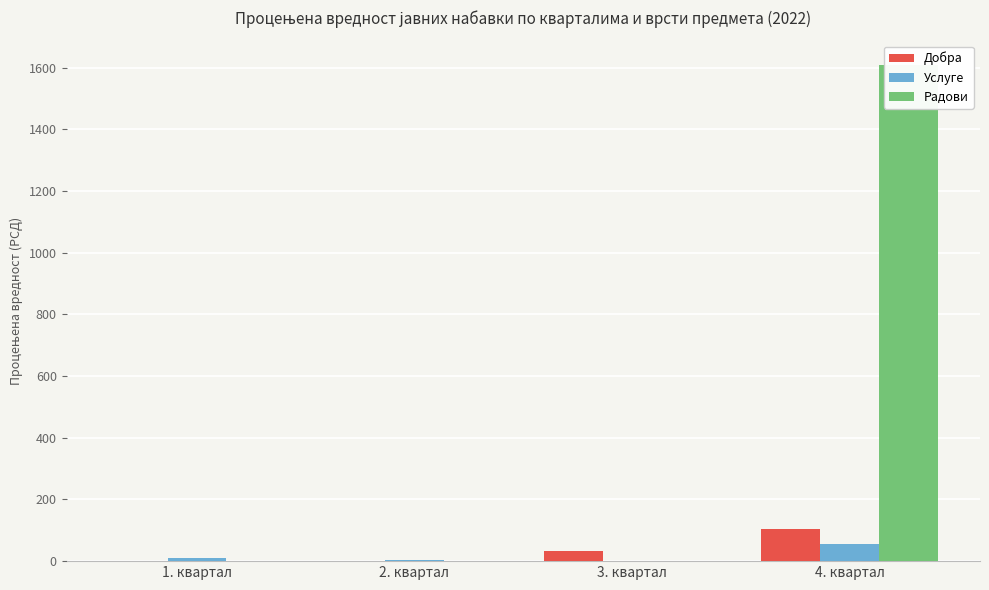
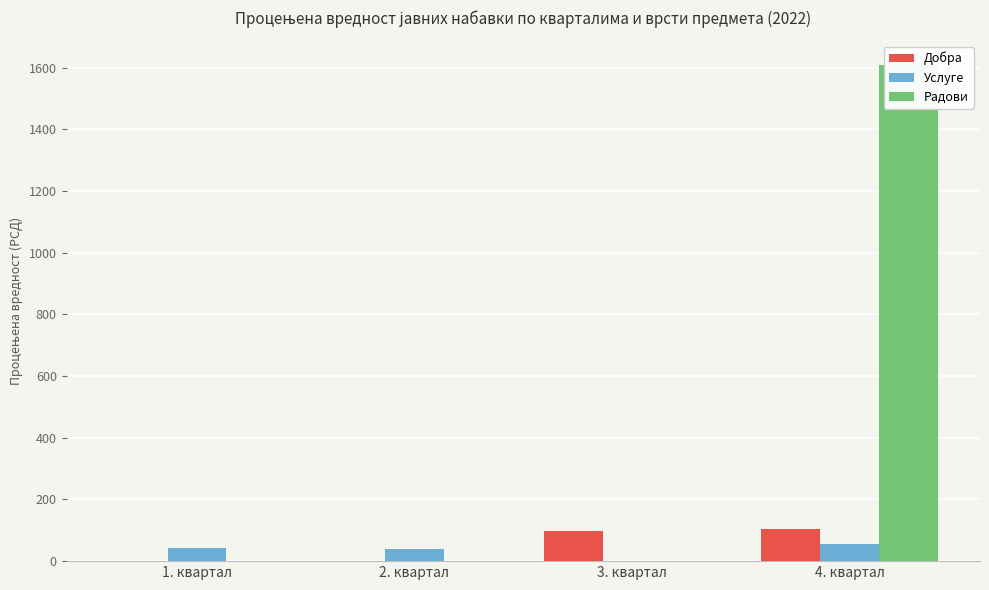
Услуге, 1. квартал: 10 -> 40
Услуге, 2. квартал: 0 -> 40
Добра, 3. квартал: 30 -> 100
